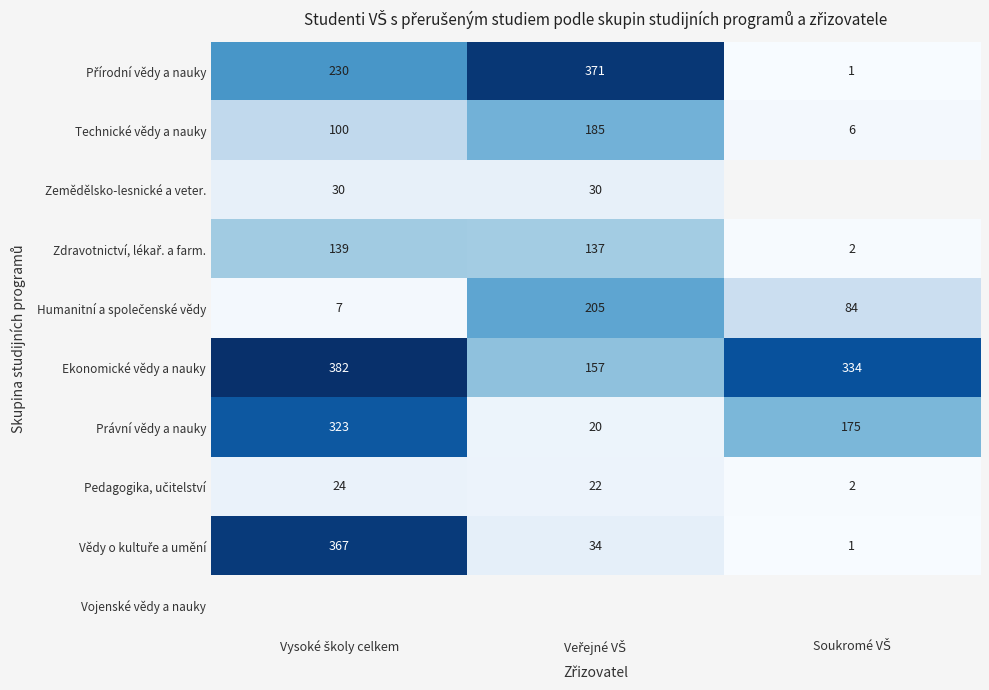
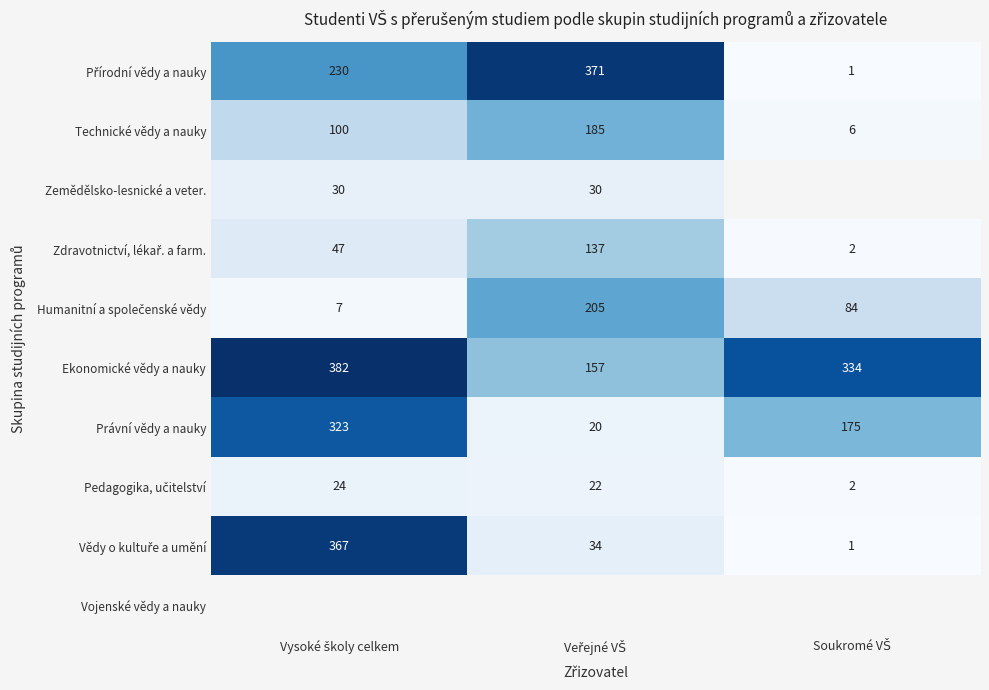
Zdravotnictví, lékař. a farm., Vysoké školy celkem: 139 -> 47
